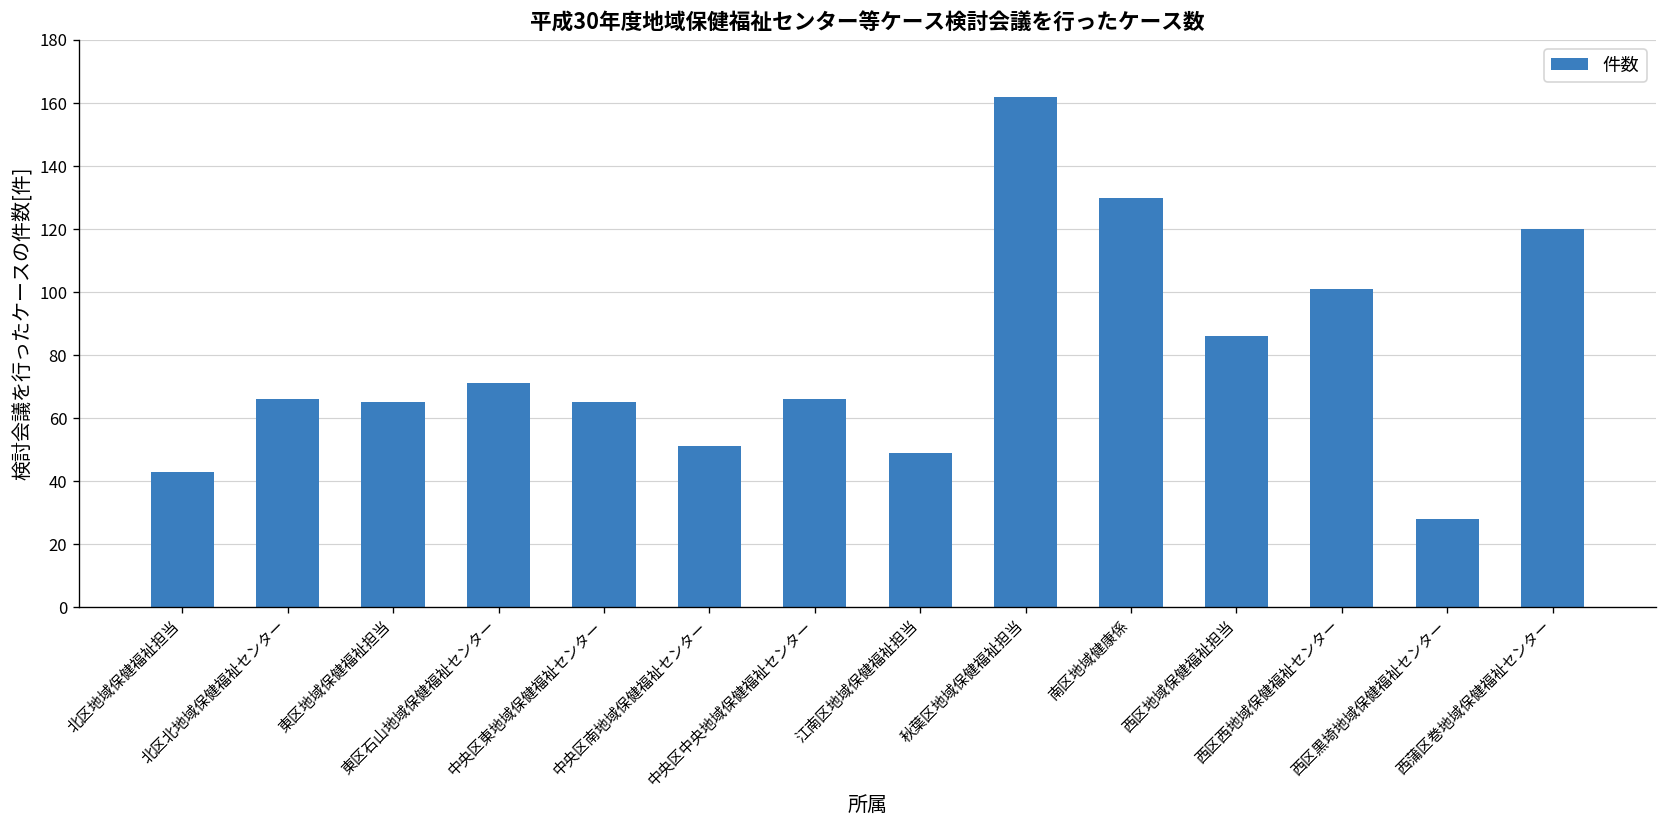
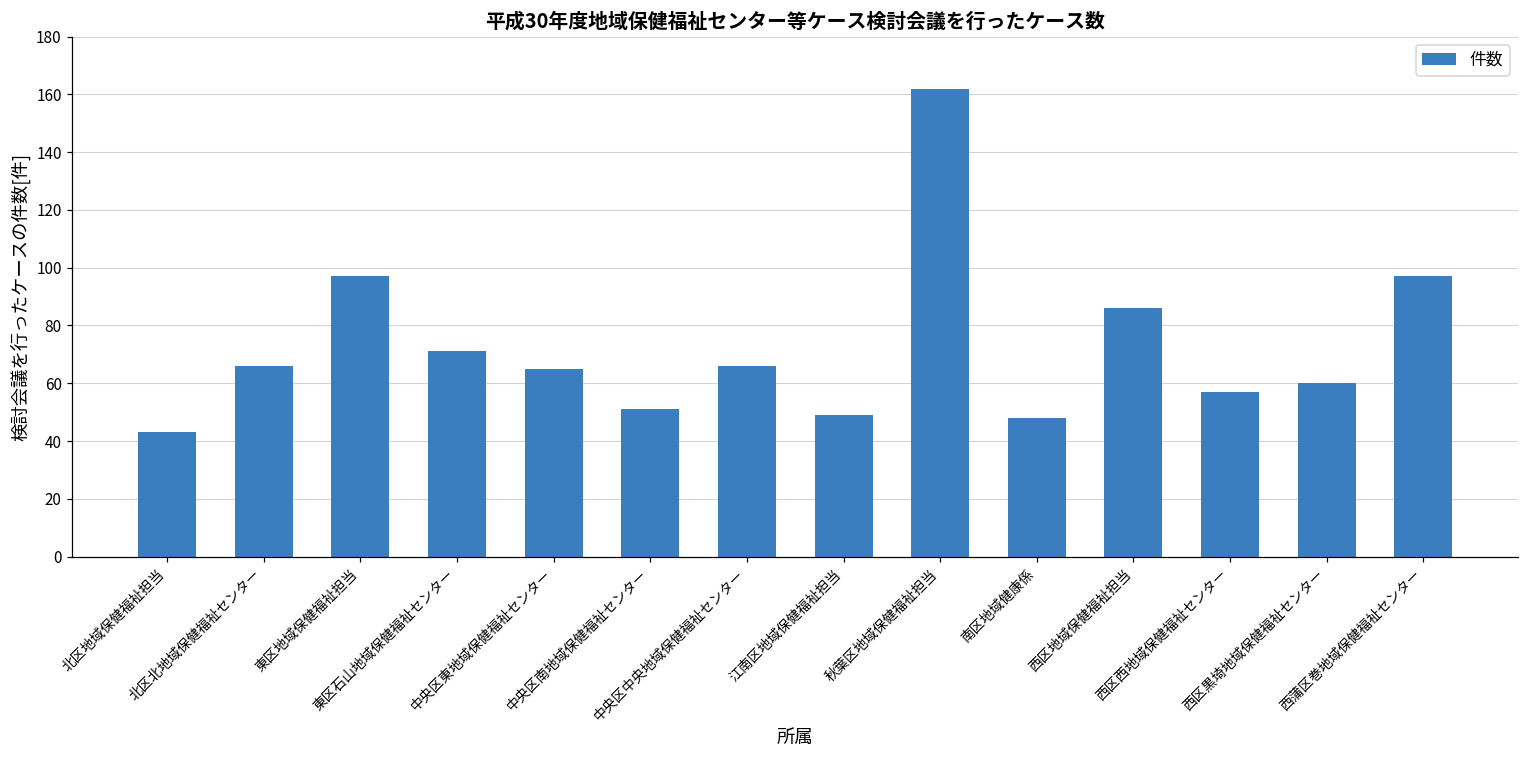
東区地域保健福祉担当: 65 -> 97
南区地域健康係: 130 -> 48
西区西地域保健福祉センター: 101 -> 57
西区黒埼地域保健福祉センター: 28 -> 60
西蒲区巻地域保健福祉センター: 120 -> 97
